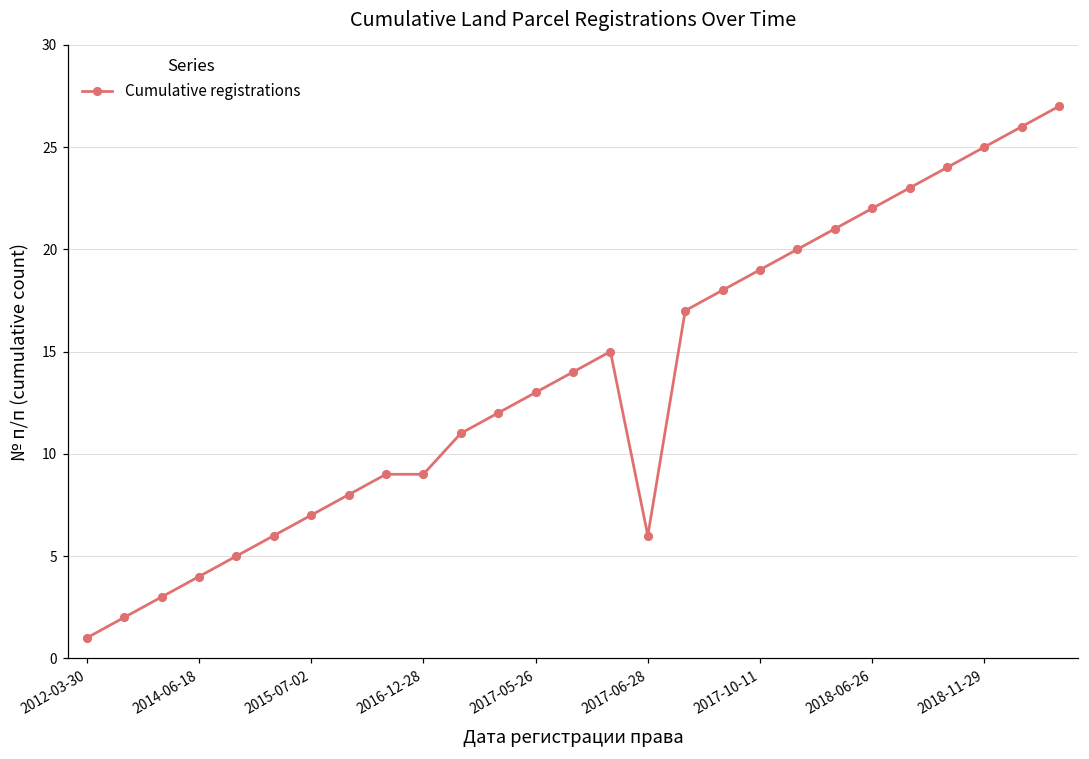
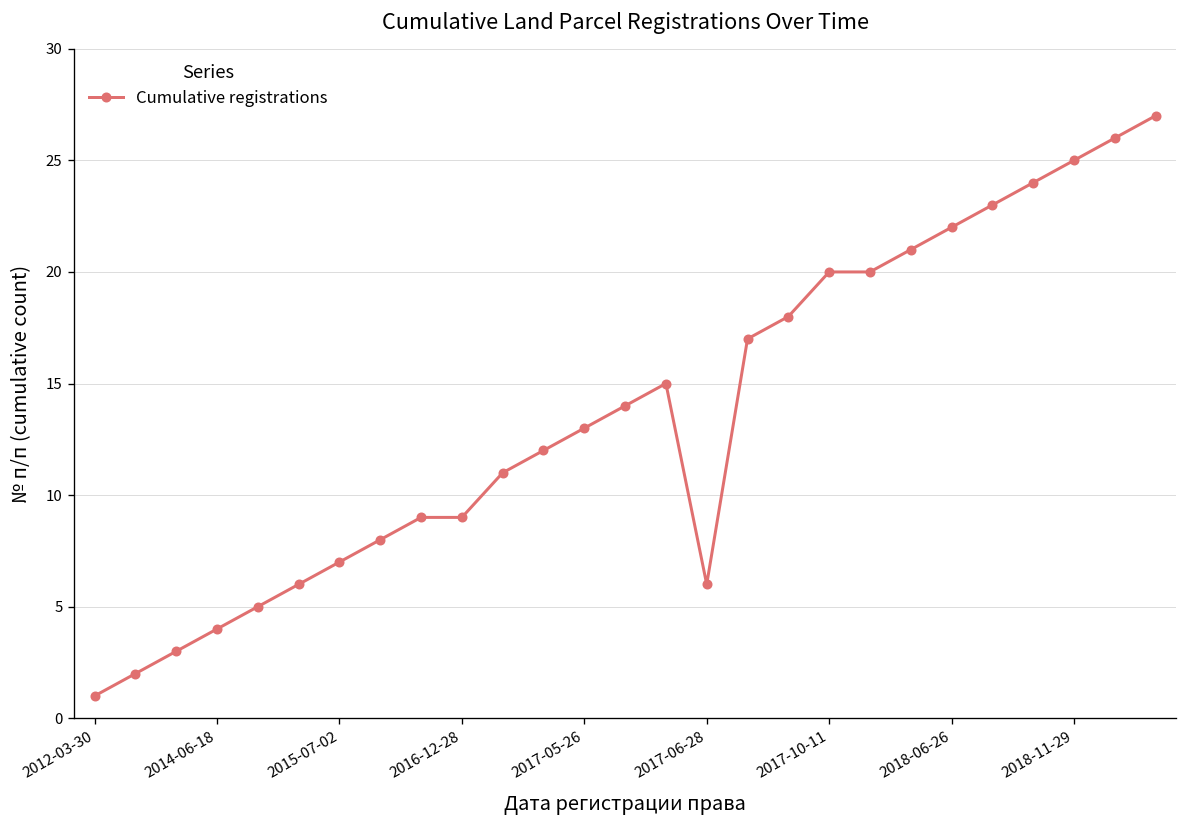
2017-10-11: 19 -> 20
